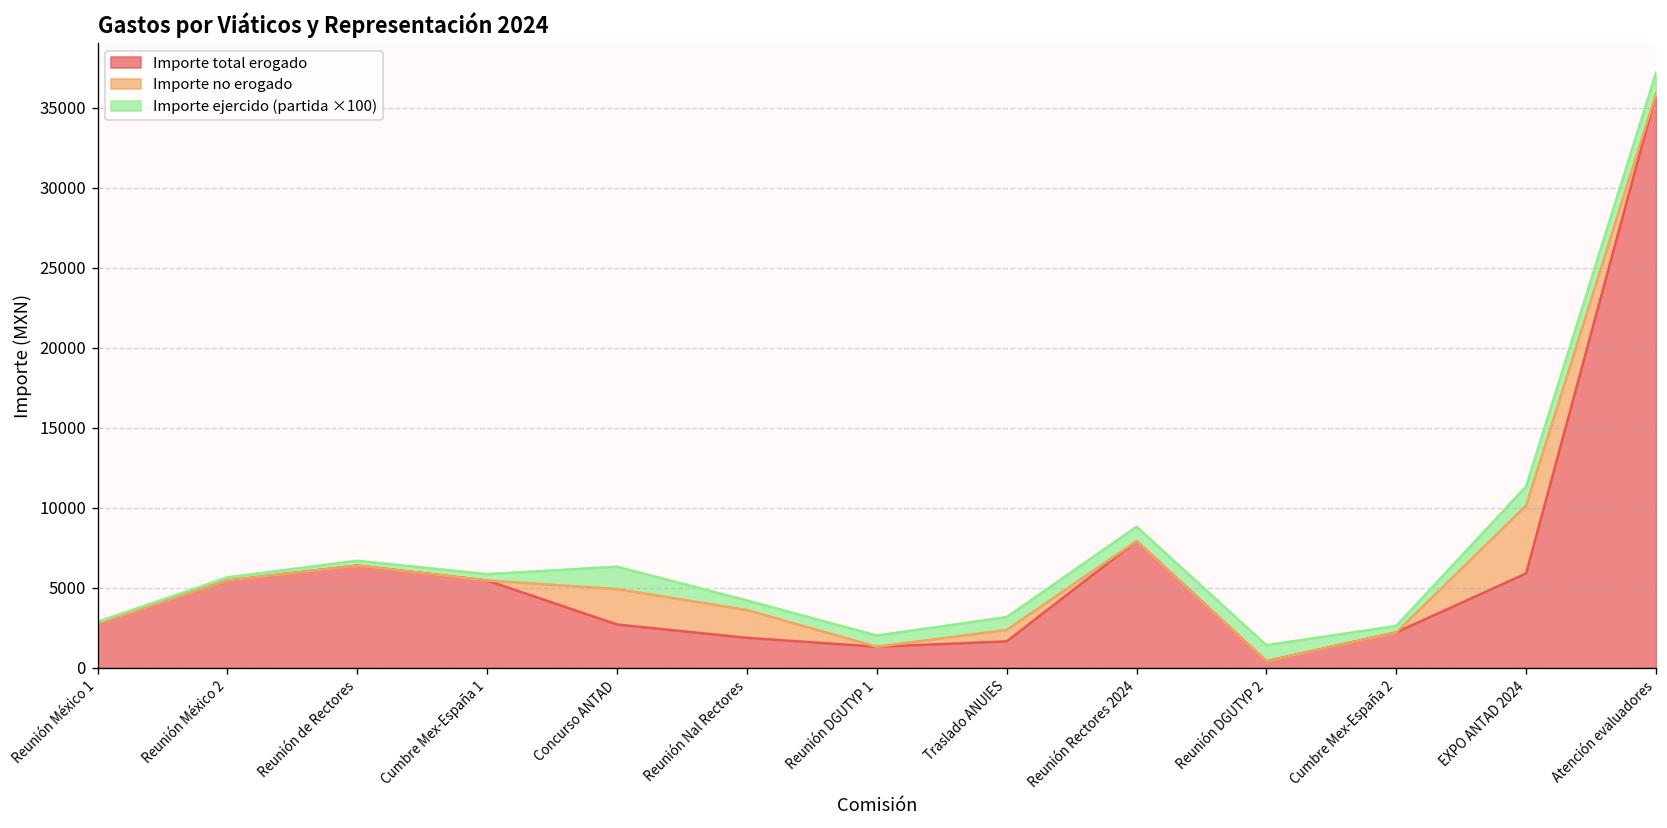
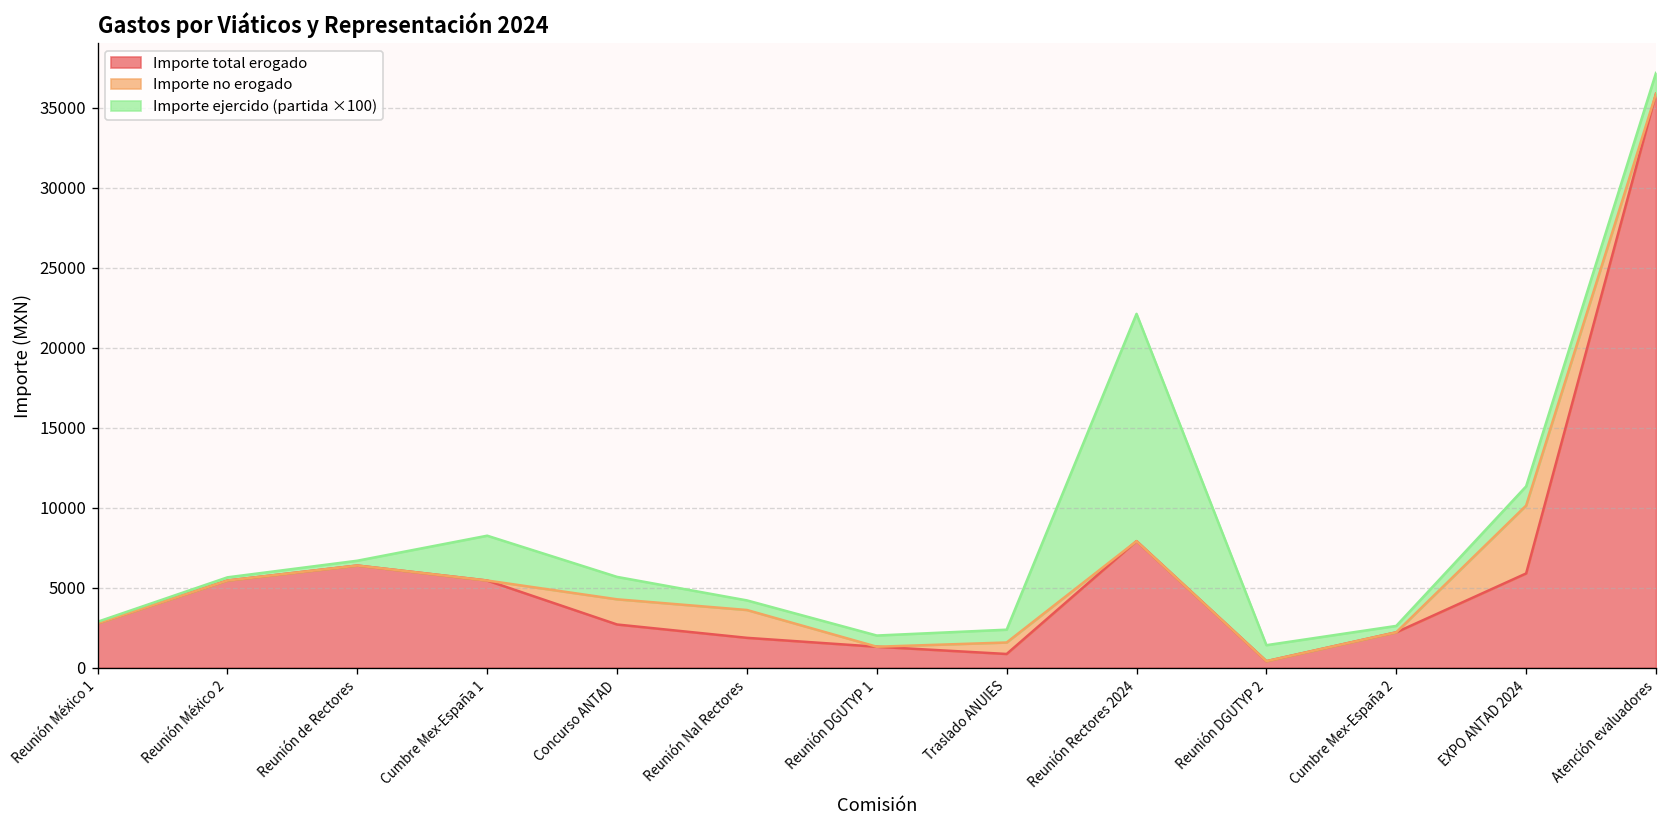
Importe ejercido (partida ×100), Cumbre Mex-España 1: 400 -> 2800
Importe no erogado, Concurso ANTAD: 2200 -> 1600
Importe total erogado, Traslado ANUIES: 1600 -> 900
Importe ejercido (partida ×100), Reunión Rectores 2024: 900 -> 14200
